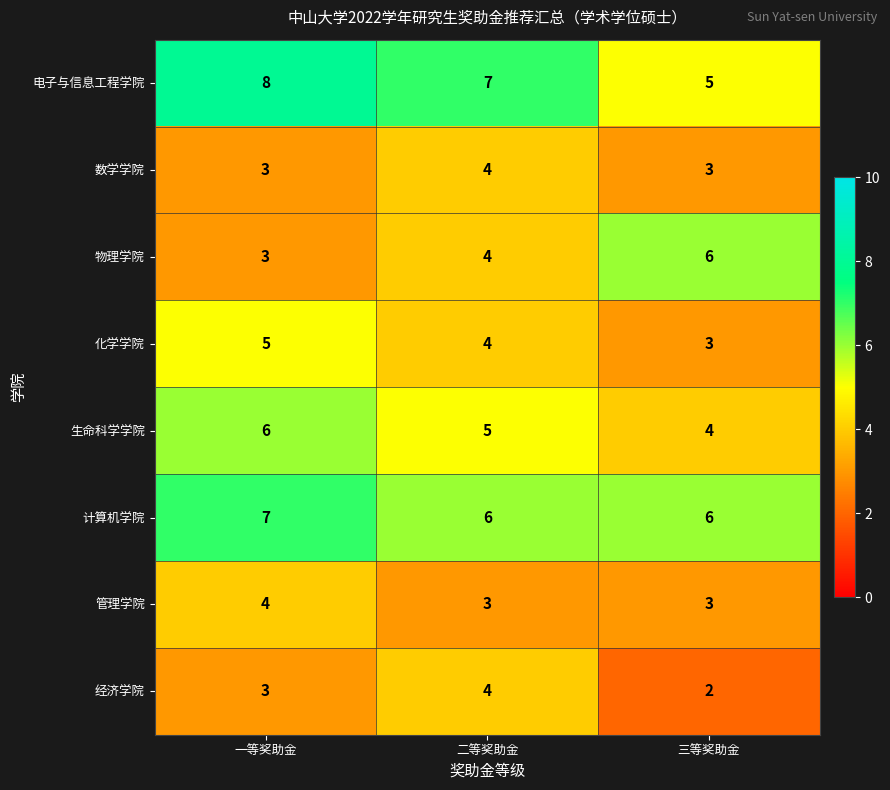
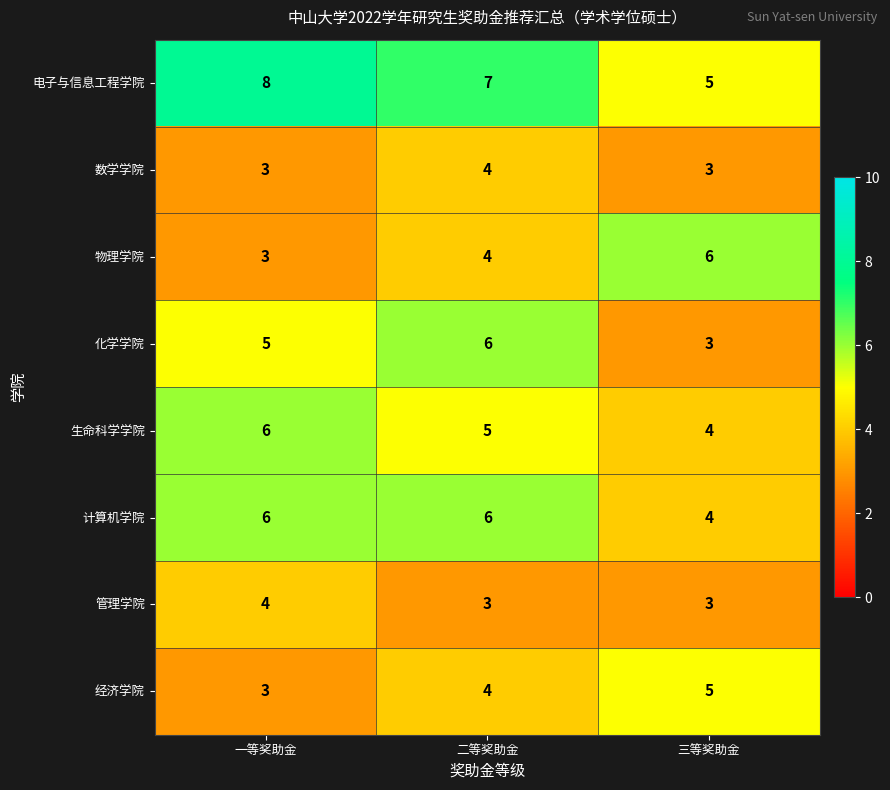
化学学院, 二等奖助金: 4 -> 6
计算机学院, 一等奖助金: 7 -> 6
计算机学院, 三等奖助金: 6 -> 4
经济学院, 三等奖助金: 2 -> 5
